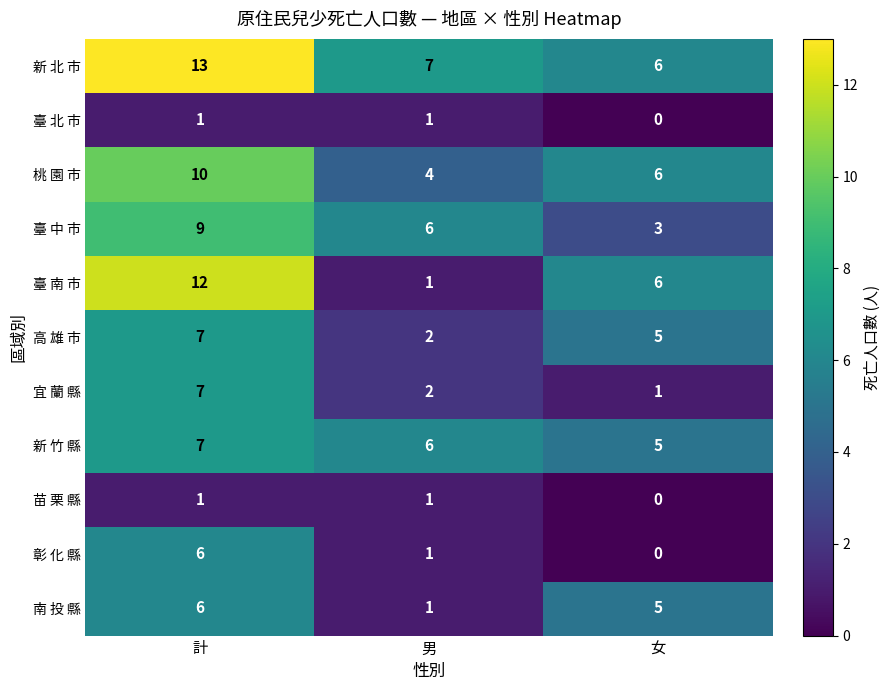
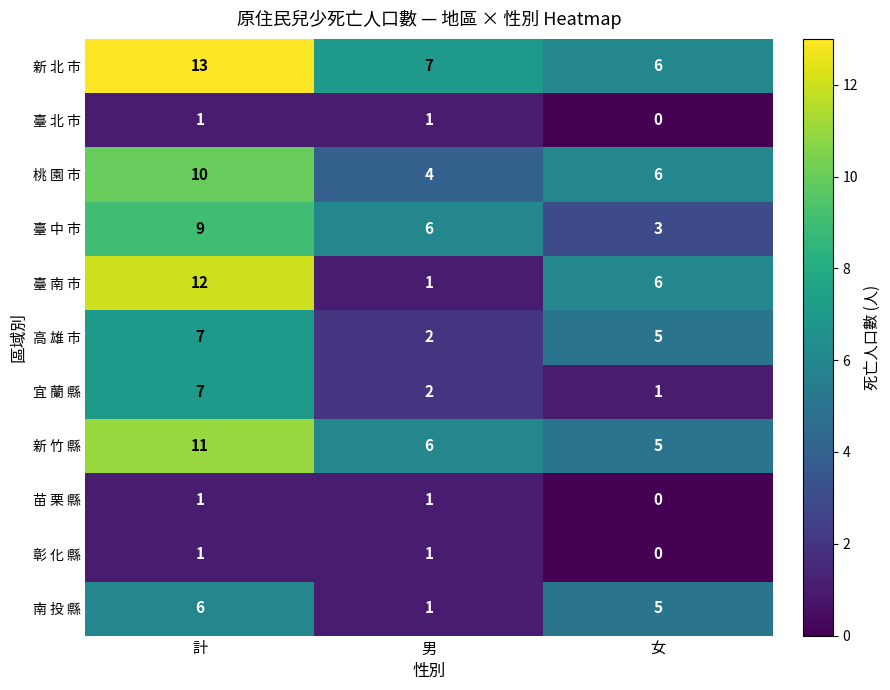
新 竹 縣, 計: 7 -> 11
彰 化 縣, 計: 6 -> 1
